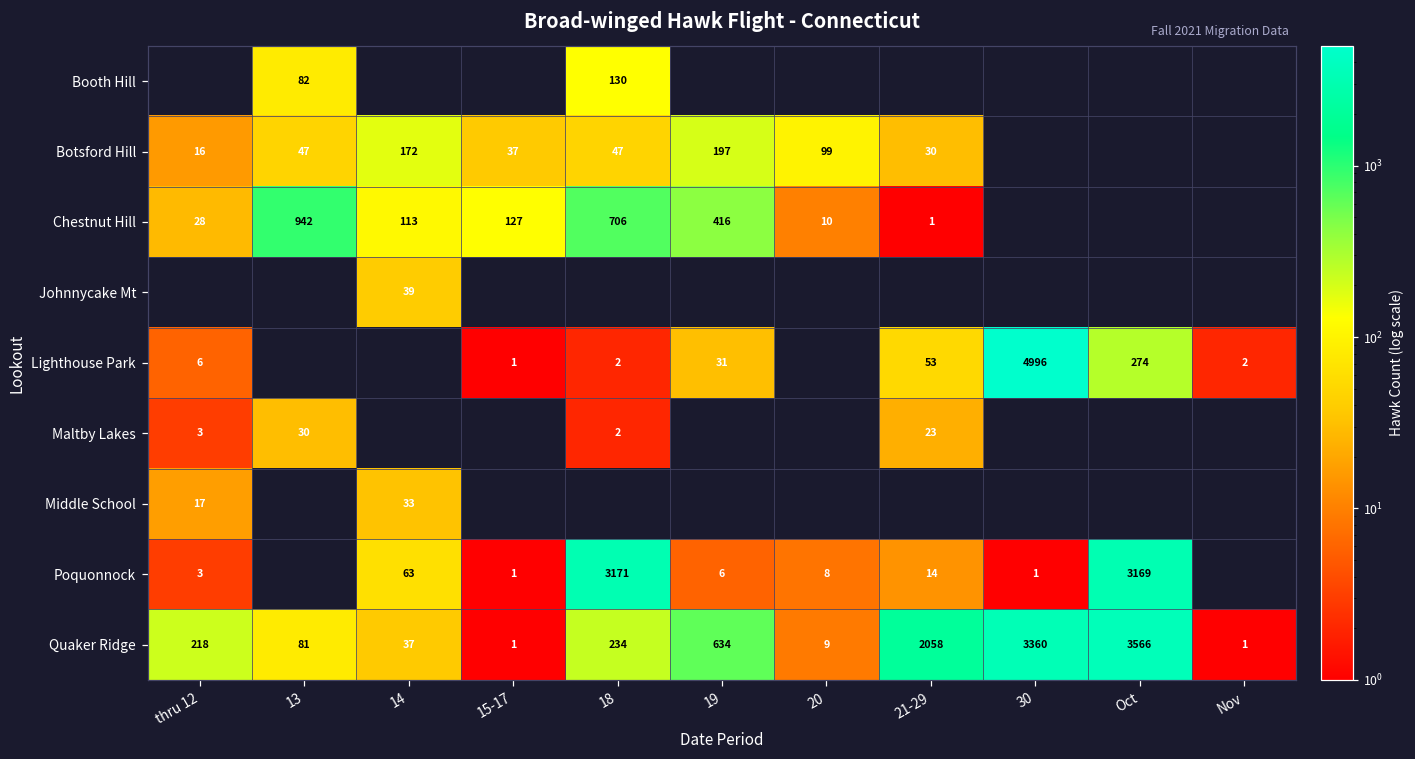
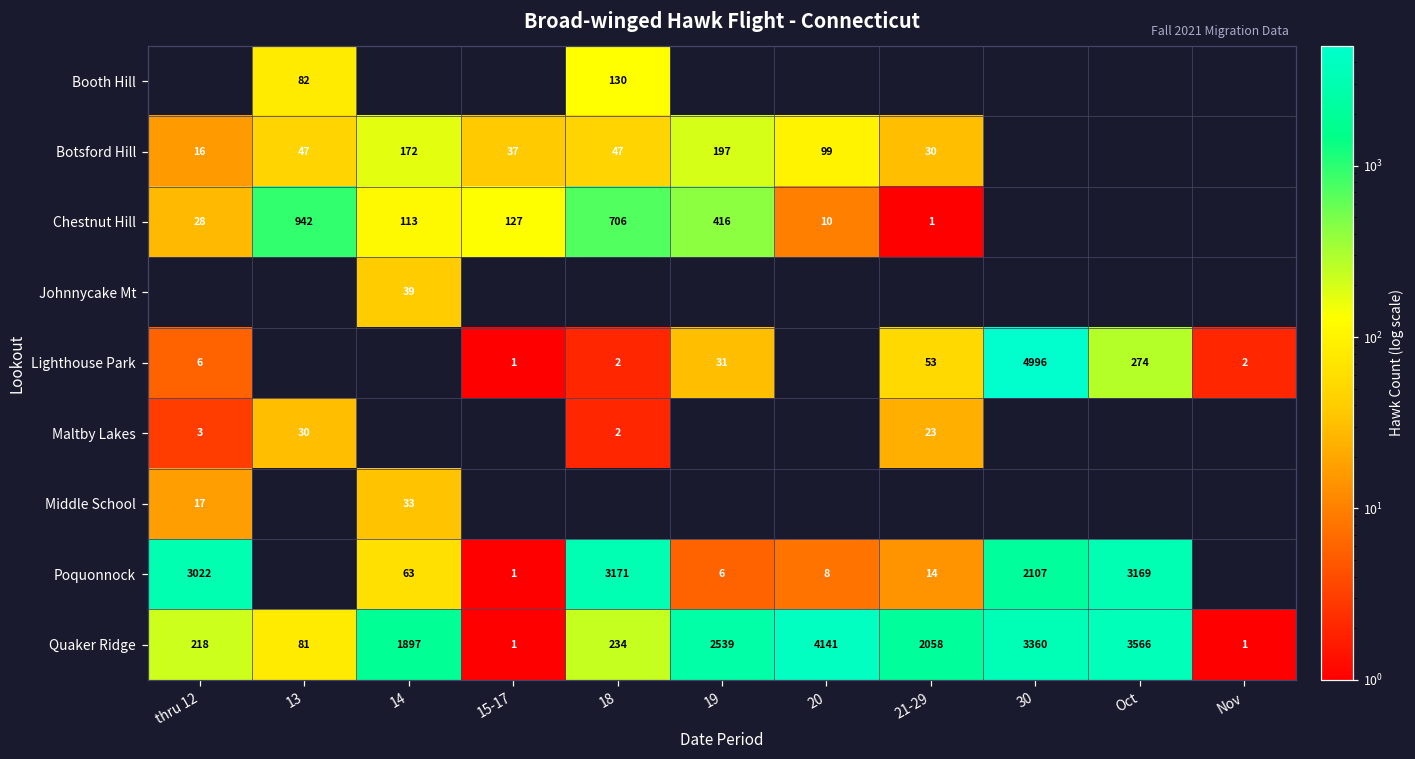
Poquonnock, thru 12: 3 -> 3022
Poquonnock, 30: 1 -> 2107
Quaker Ridge, 14: 37 -> 1897
Quaker Ridge, 19: 634 -> 2539
Quaker Ridge, 20: 9 -> 4141
